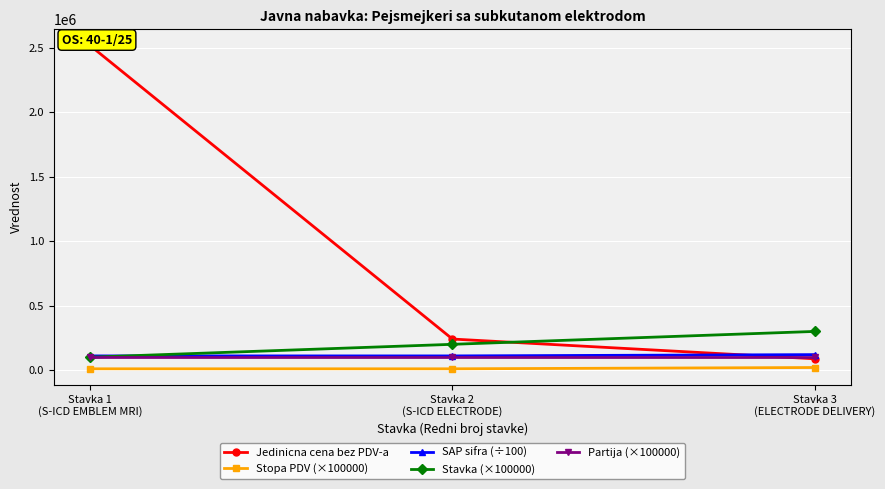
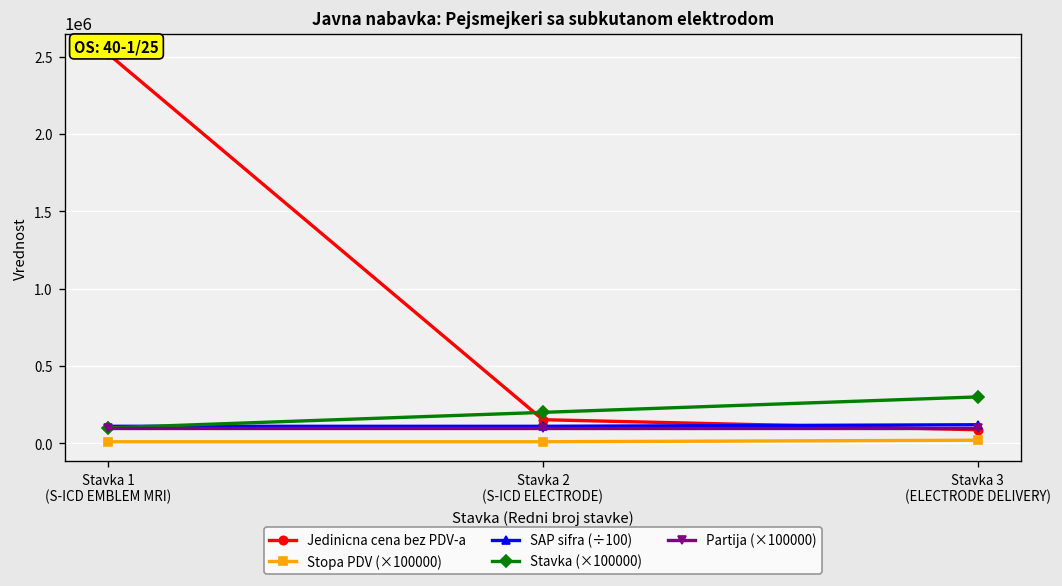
Jedinicna cena bez PDV-a, Stavka 2 (S-ICD ELECTRODE): 240000 -> 150000
